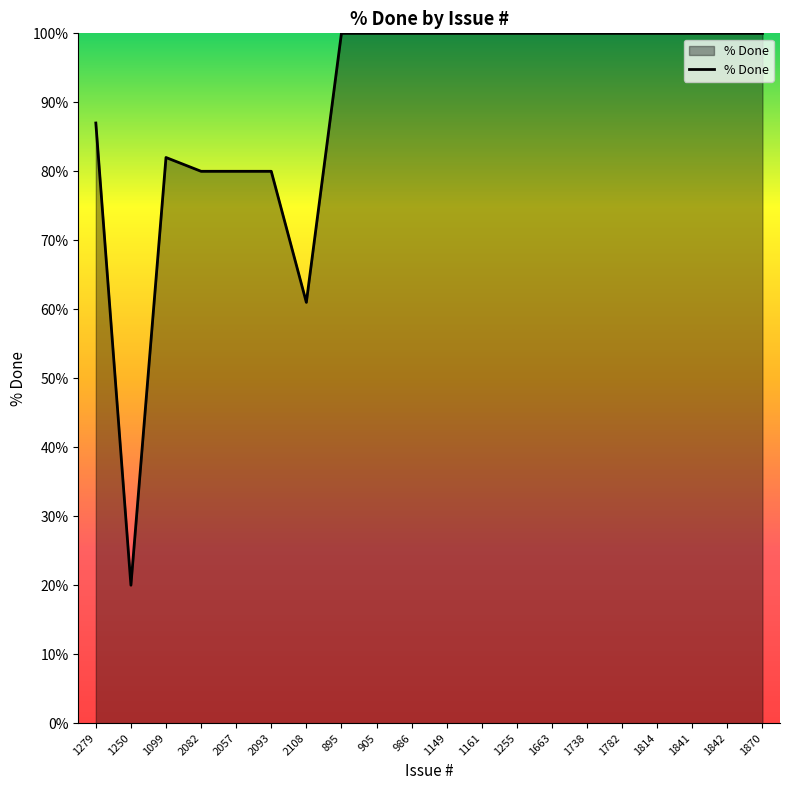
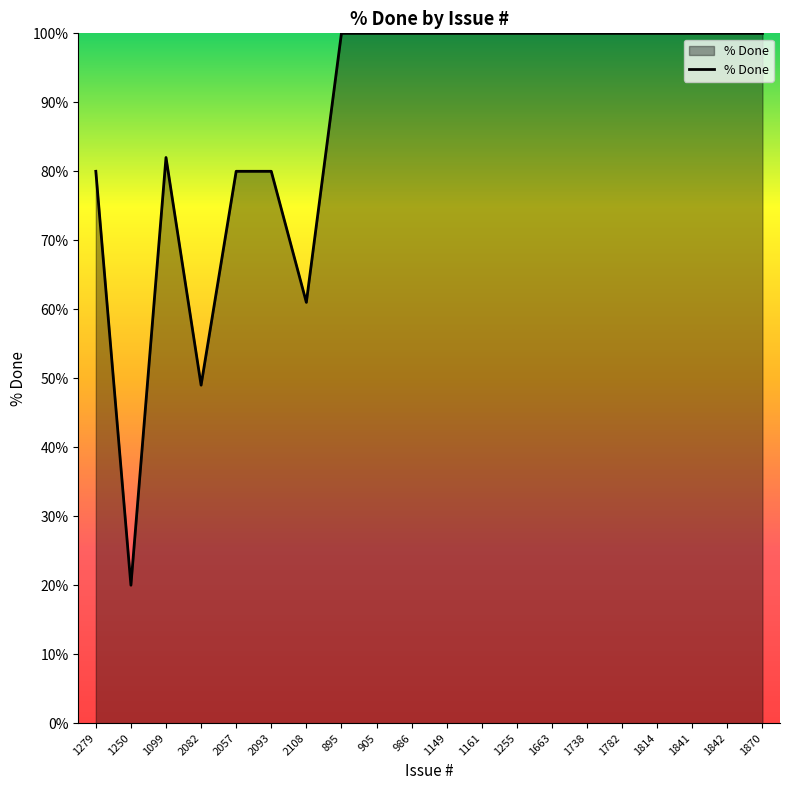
1279: 87% -> 80%
2082: 80% -> 49%
